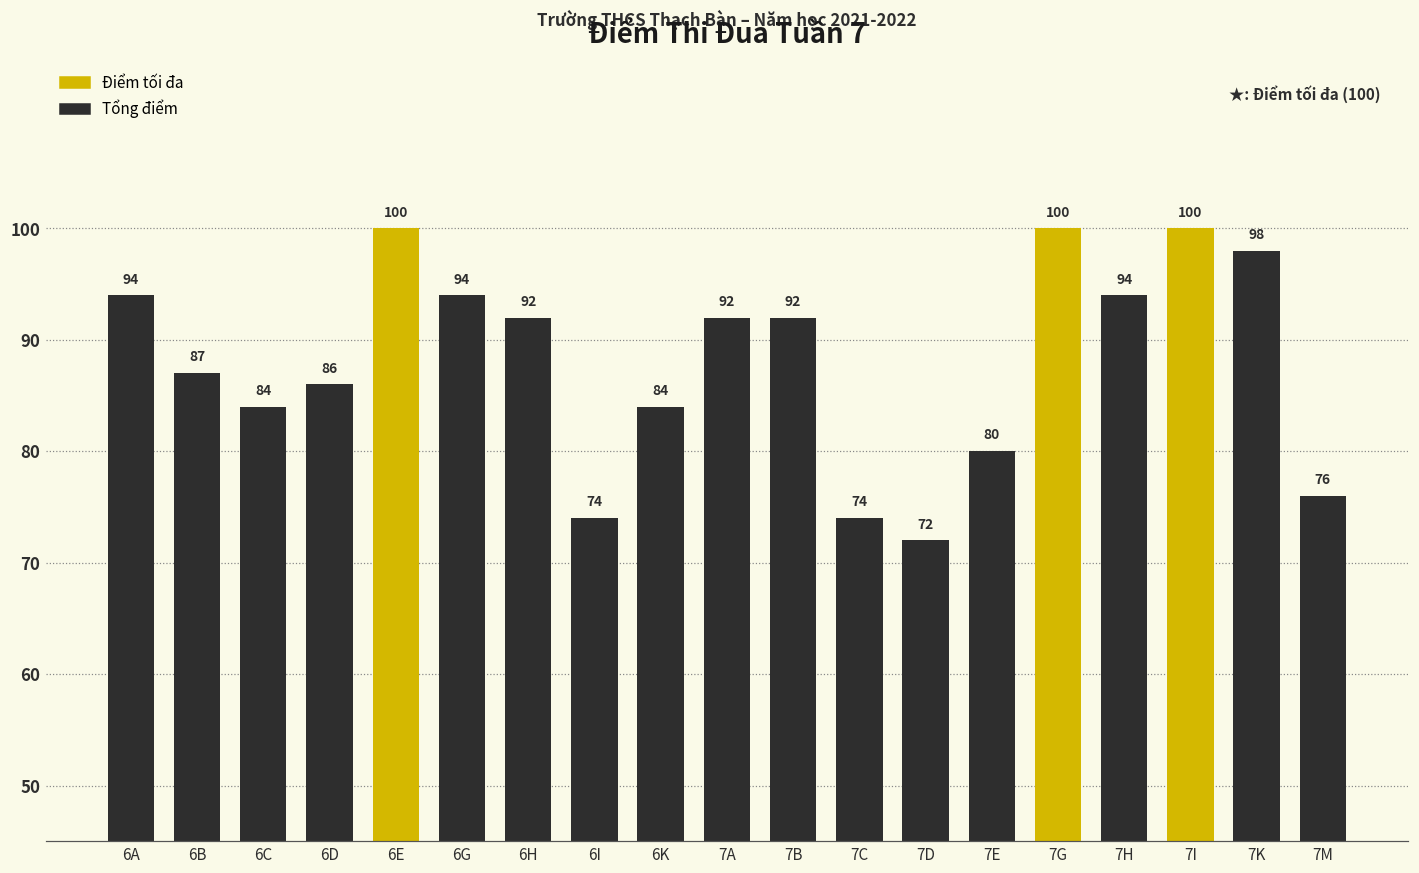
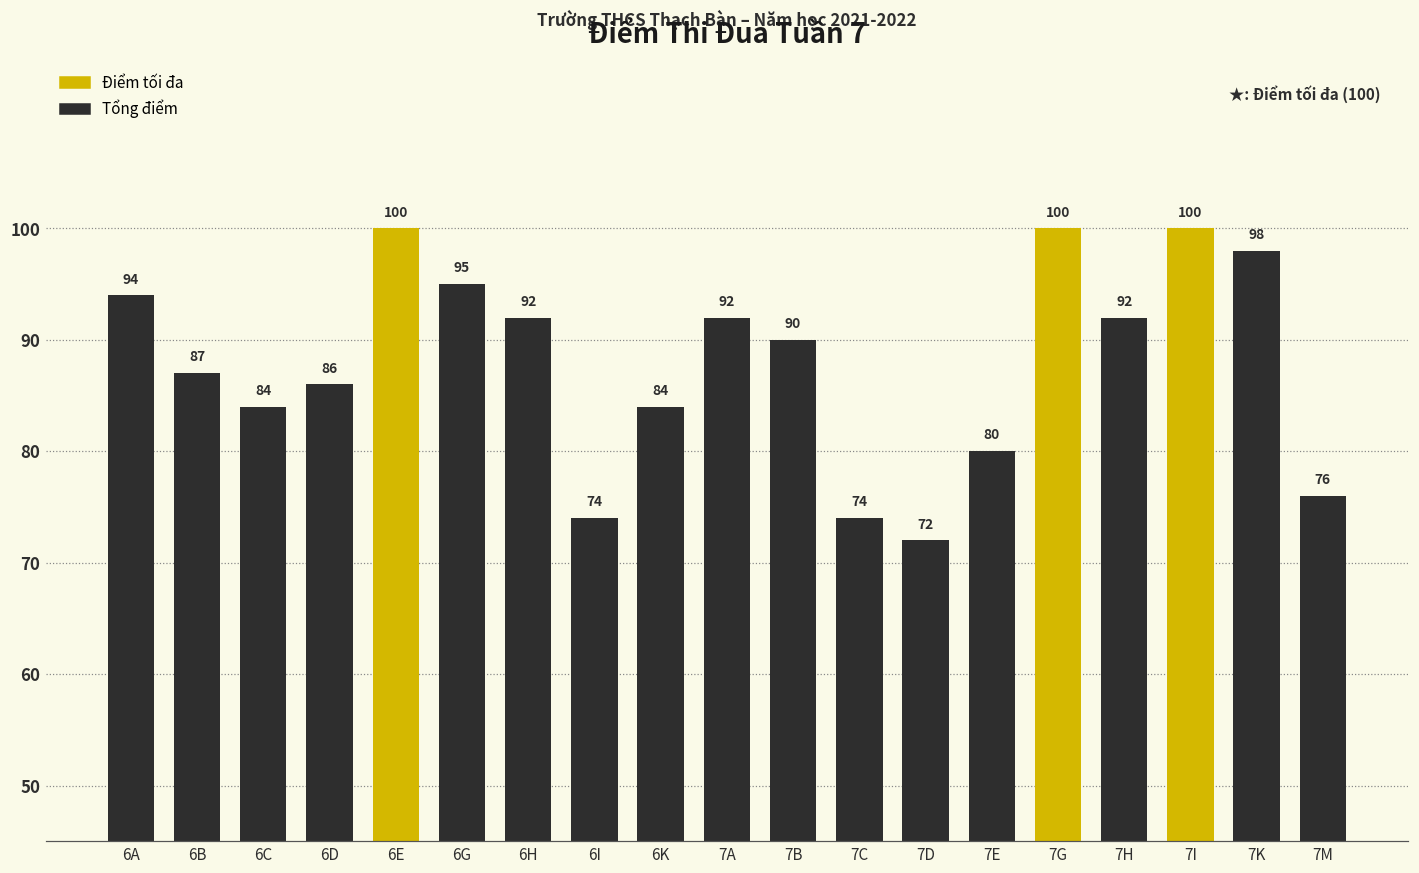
6G: 94 -> 95
7B: 92 -> 90
7H: 94 -> 92
